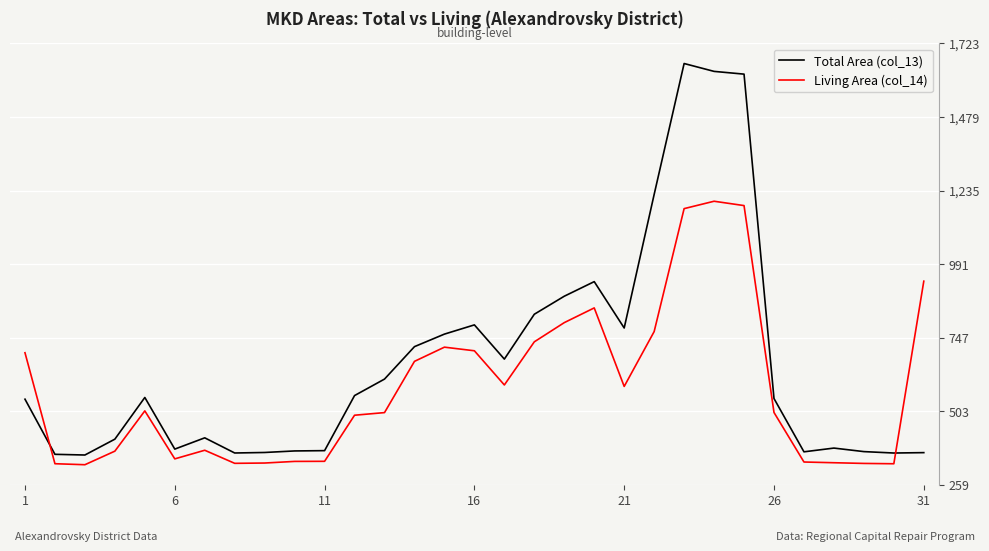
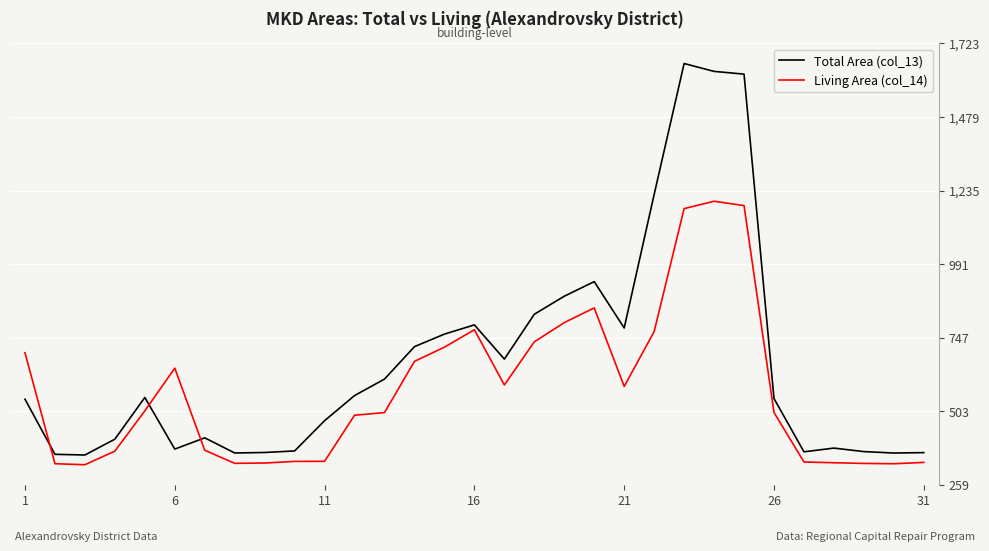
Living Area (col_14), 6: 350 -> 650
Total Area (col_13), 11: 370 -> 470
Living Area (col_14), 16: 700 -> 770
Living Area (col_14), 31: 930 -> 330
